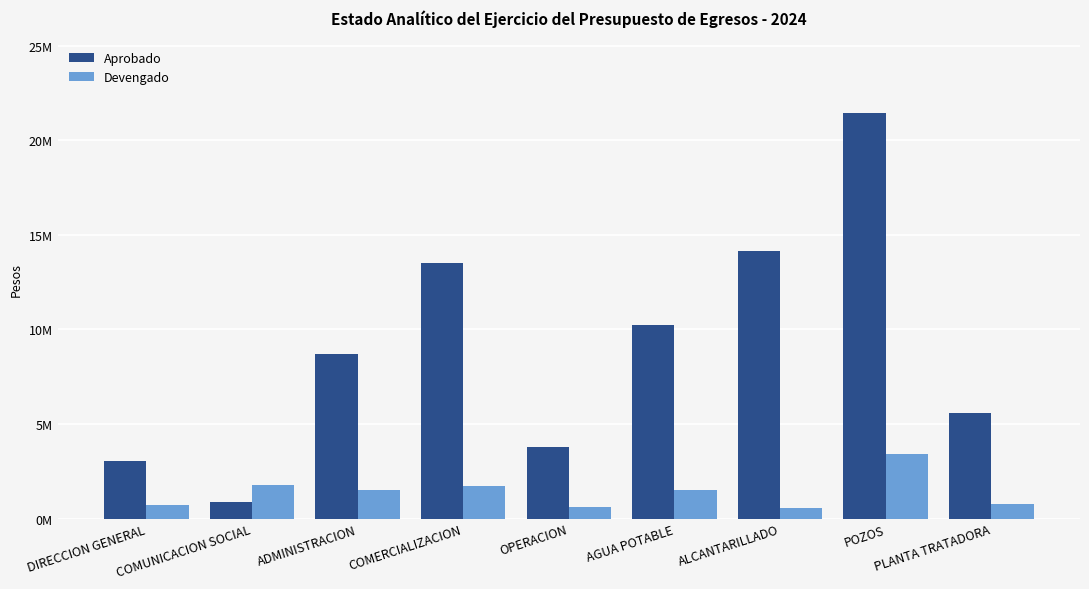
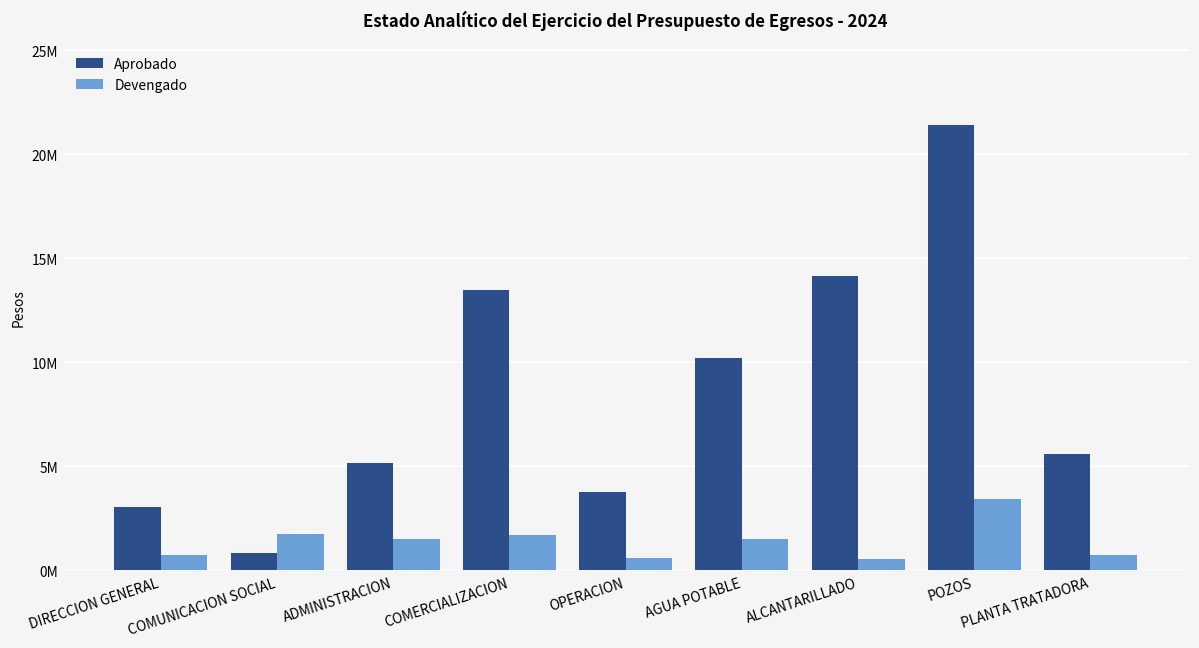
Aprobado, ADMINISTRACION: 8700000 -> 5100000
